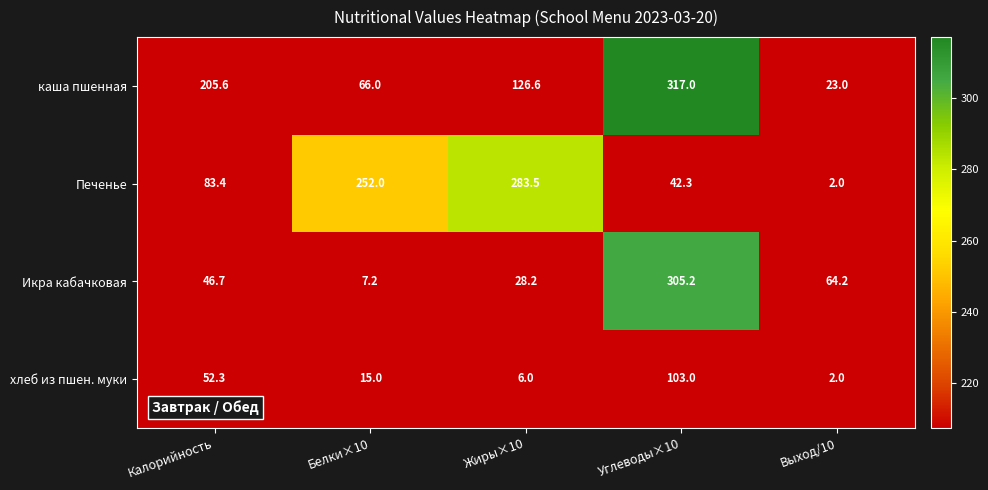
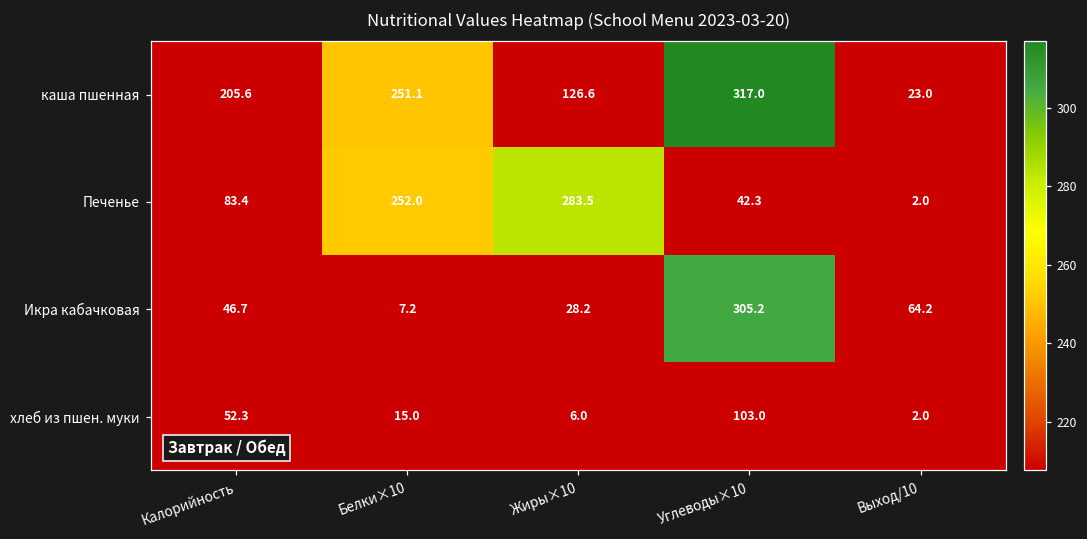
каша пшенная, Белки×10: 66.0 -> 251.1
